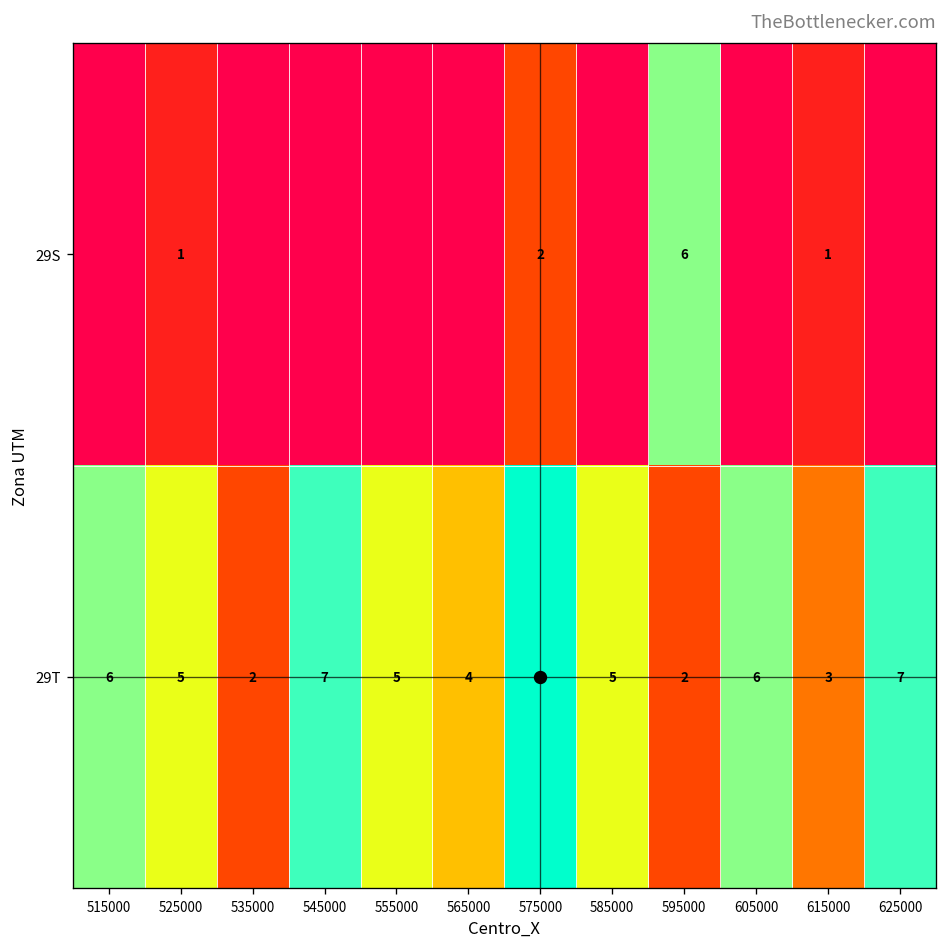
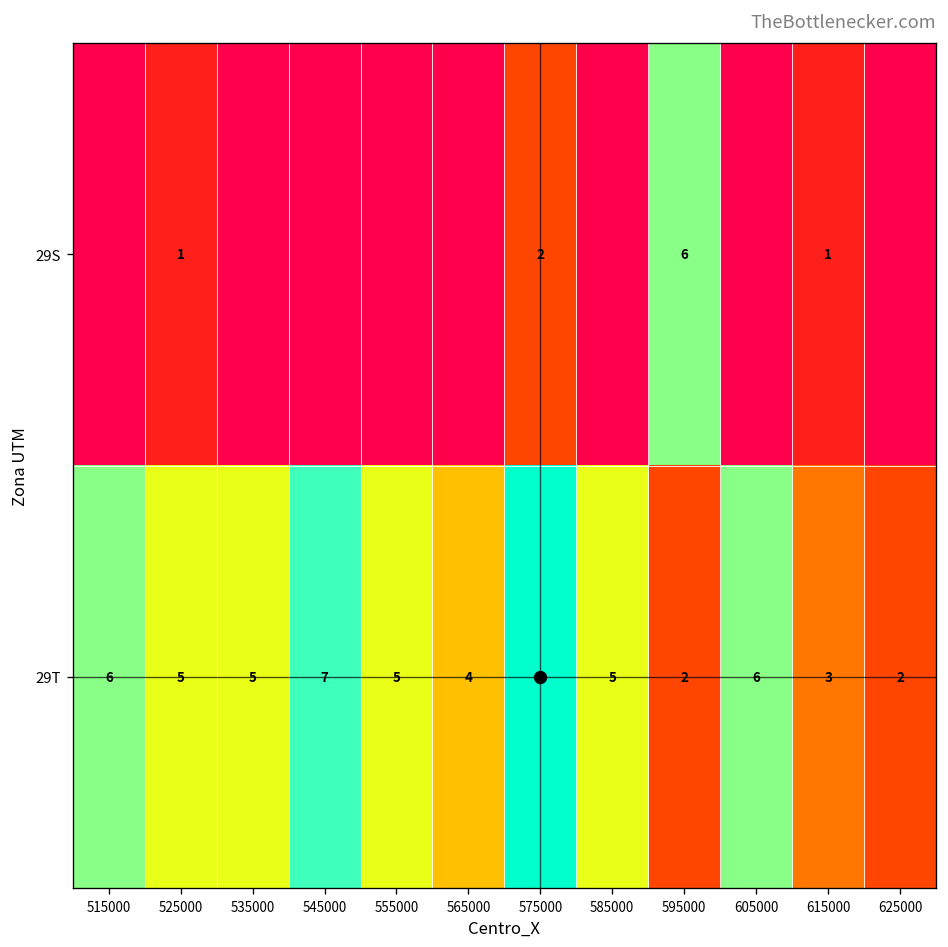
29T, 535000: 2 -> 5
29T, 625000: 7 -> 2
